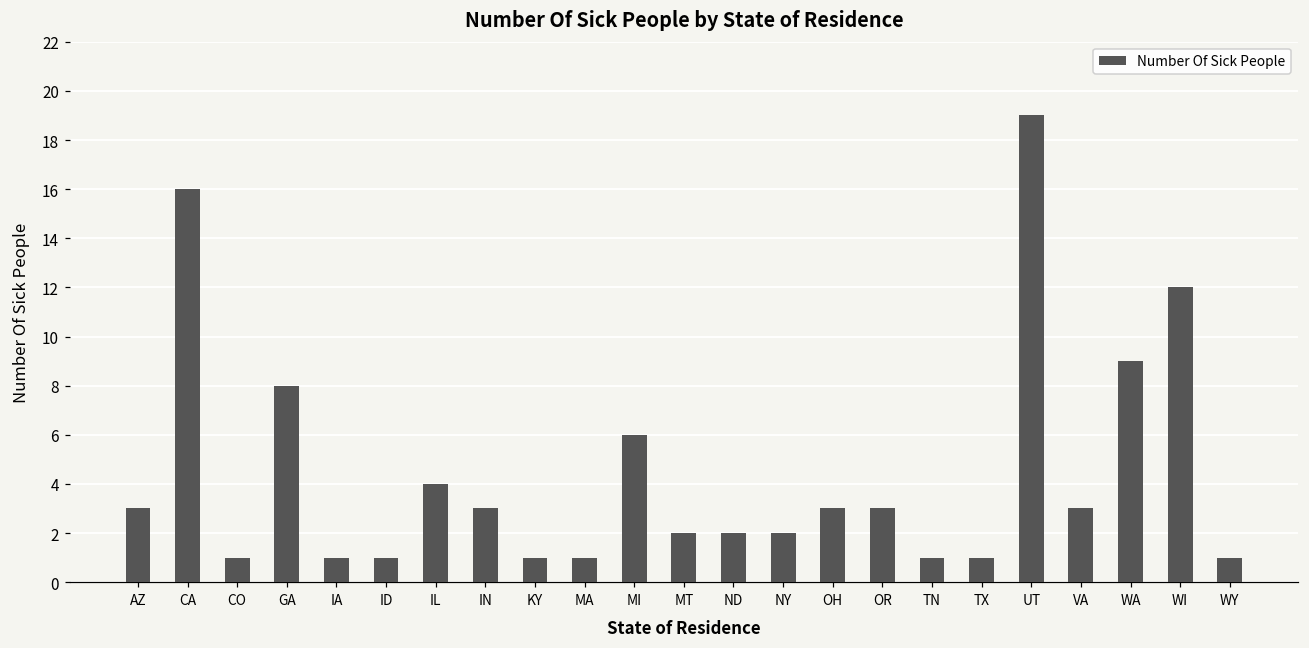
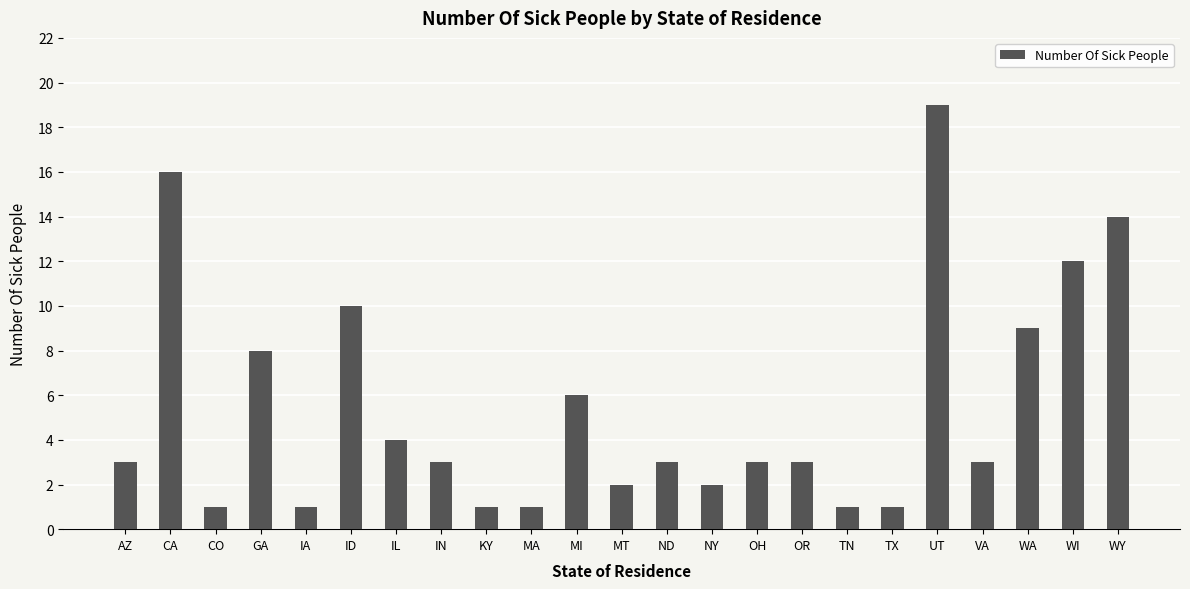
ID: 1 -> 10
ND: 2 -> 3
WY: 1 -> 14
